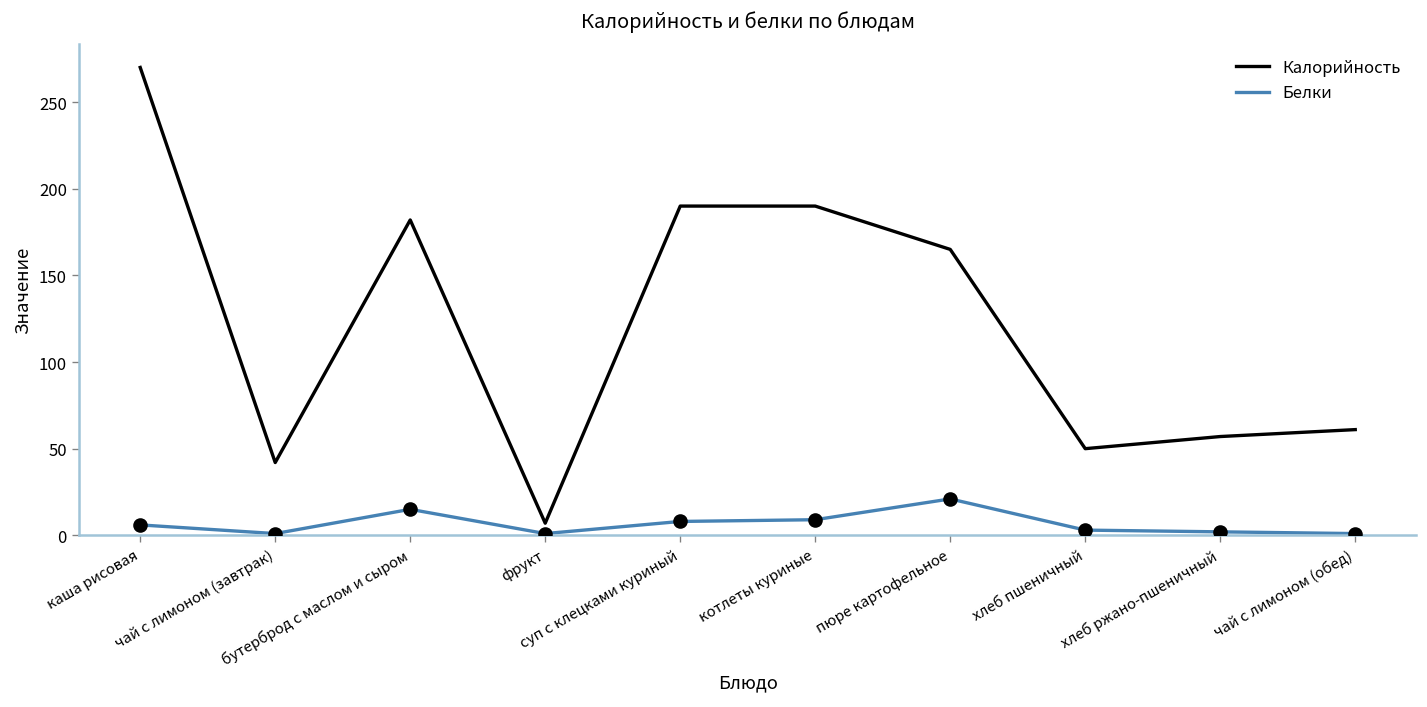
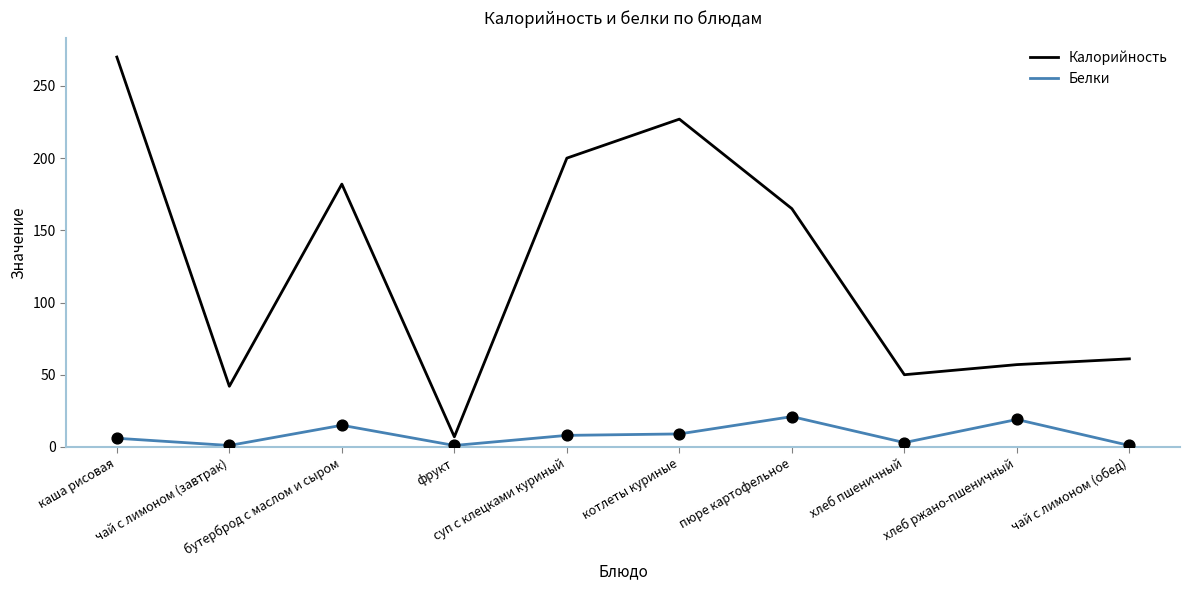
Калорийность, суп с клецками куриный: 190 -> 200
Калорийность, котлеты куриные: 190 -> 227
Белки, хлеб ржано-пшеничный: 2 -> 19
